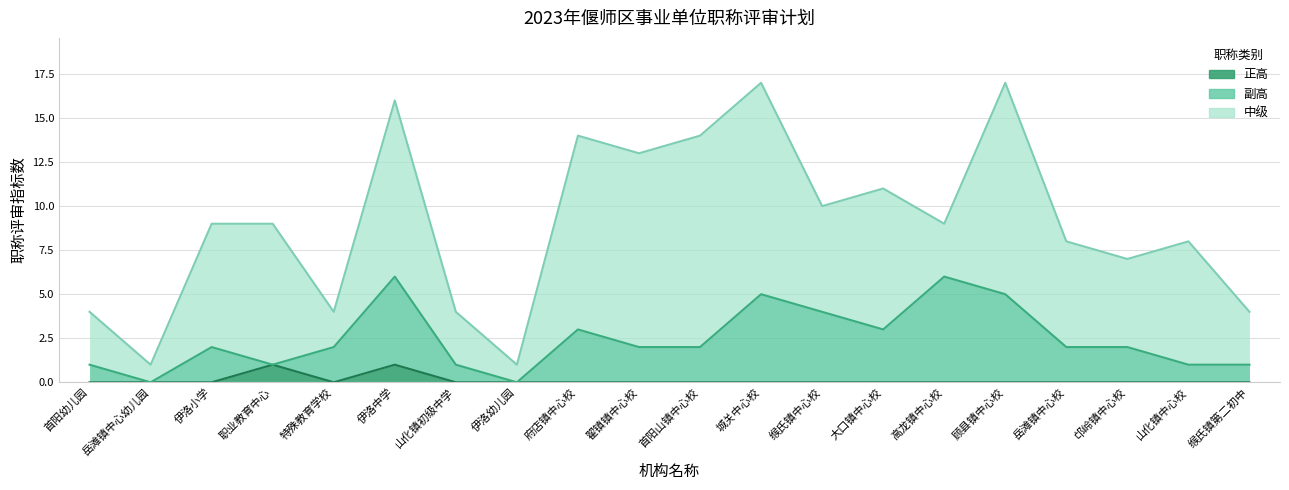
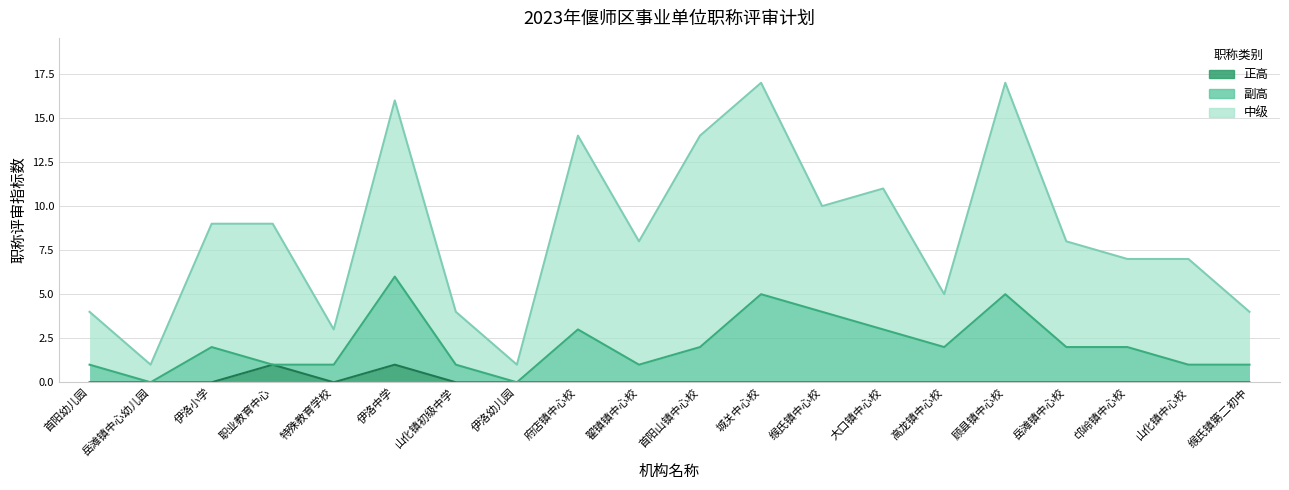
副高, 特殊教育学校: 2 -> 1
副高, 翟镇镇中心校: 2 -> 1
中级, 翟镇镇中心校: 11 -> 7
副高, 高龙镇中心校: 6 -> 2
中级, 山化镇中心校: 7 -> 6
